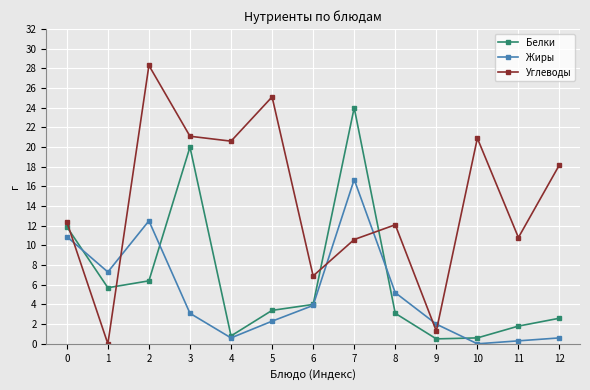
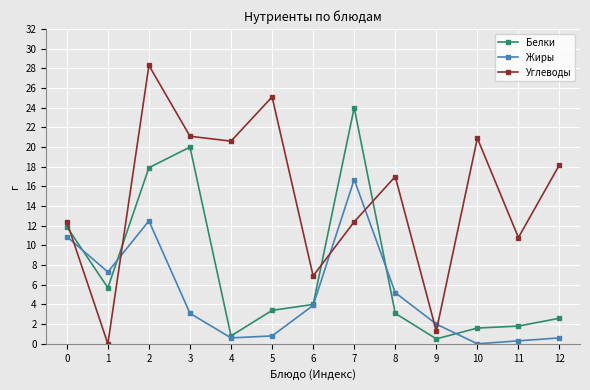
Белки, 2: 6 -> 18
Жиры, 5: 2 -> 1
Углеводы, 7: 11 -> 12
Углеводы, 8: 12 -> 17
Белки, 10: 1 -> 2
